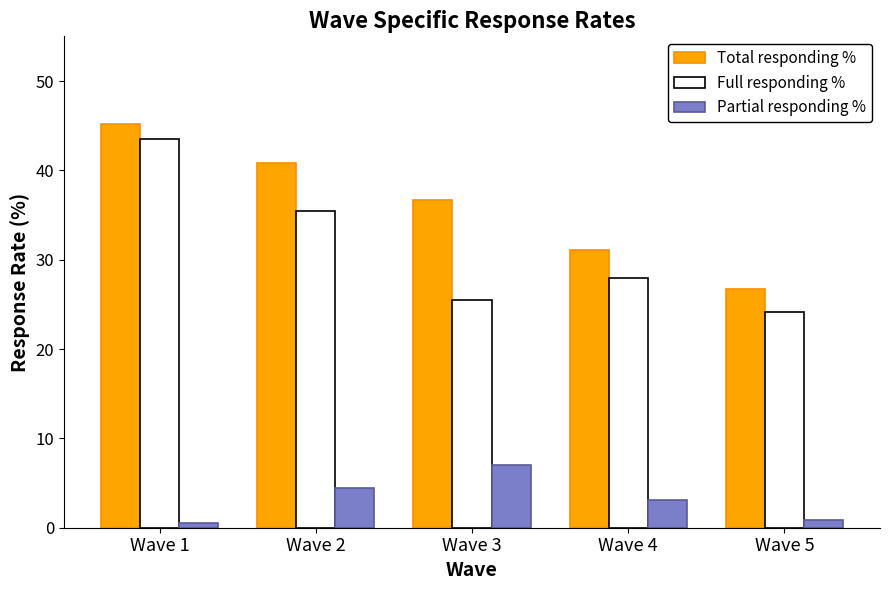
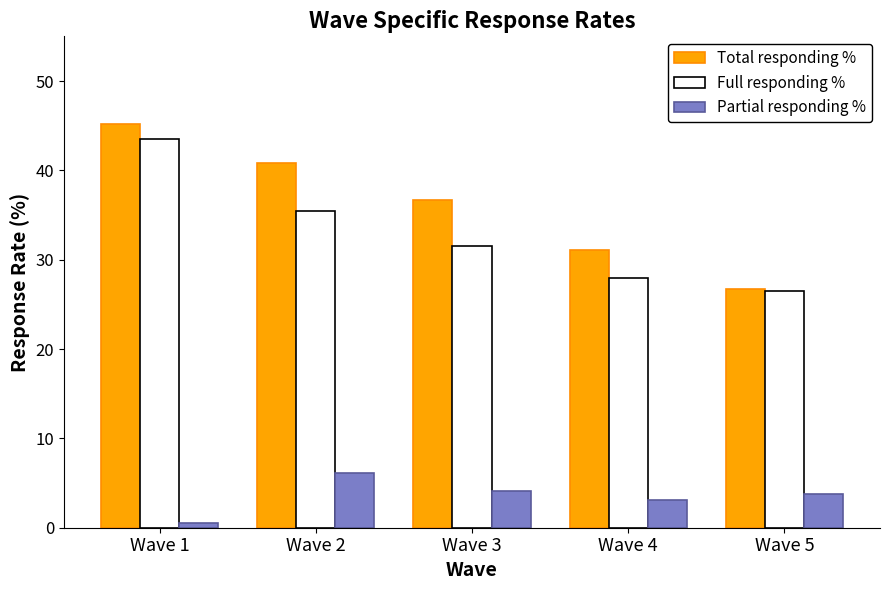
Partial responding %, Wave 2: 4 -> 6
Full responding %, Wave 3: 26 -> 32
Partial responding %, Wave 3: 7 -> 4
Full responding %, Wave 5: 24 -> 27
Partial responding %, Wave 5: 1 -> 4
